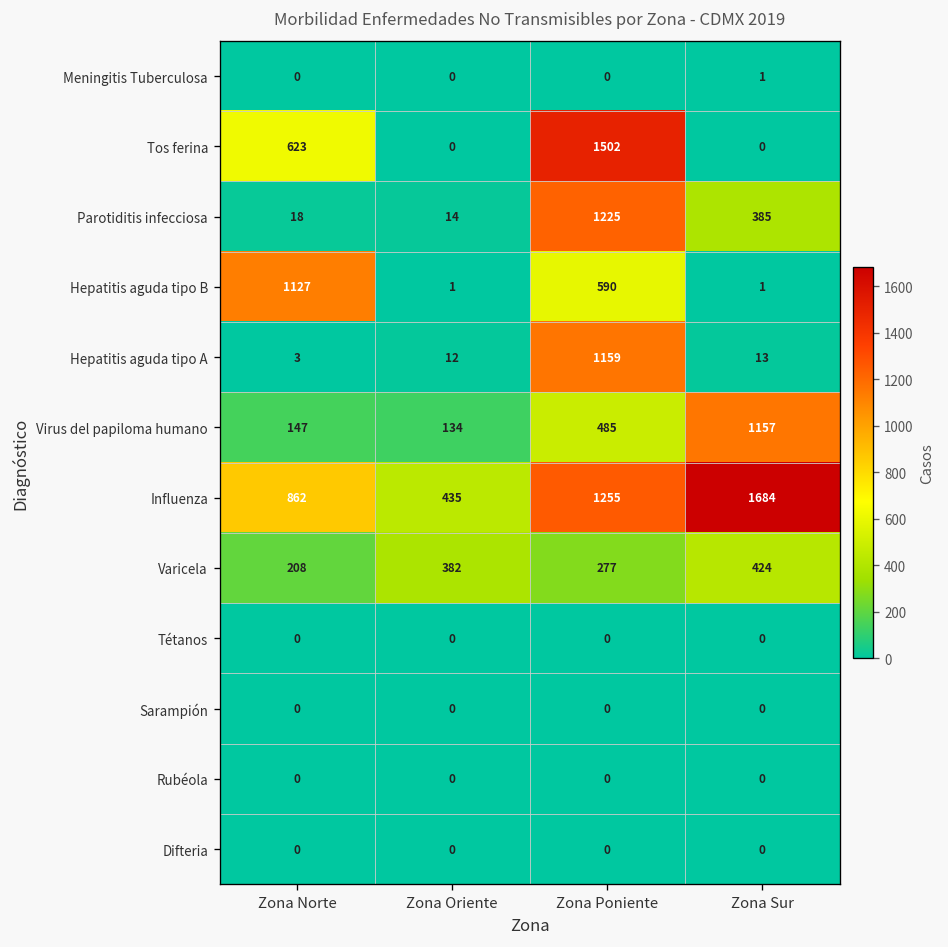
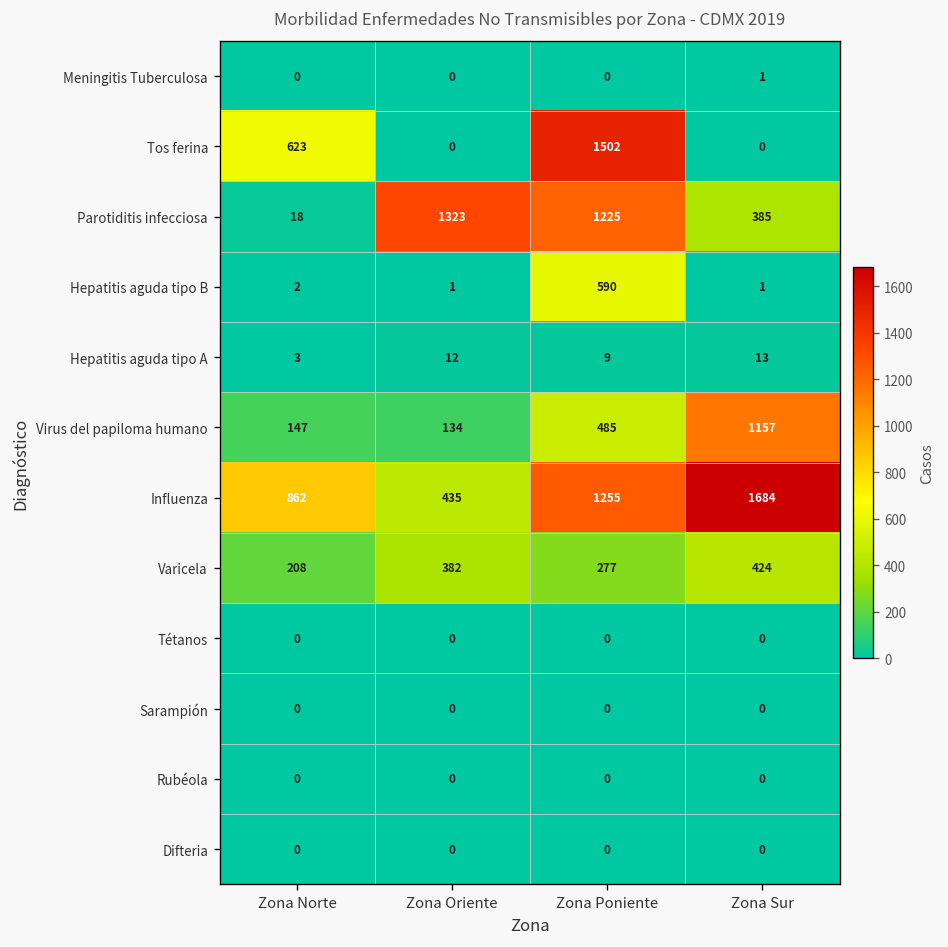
Parotiditis infecciosa, Zona Oriente: 14 -> 1323
Hepatitis aguda tipo B, Zona Norte: 1127 -> 2
Hepatitis aguda tipo A, Zona Poniente: 1159 -> 9
